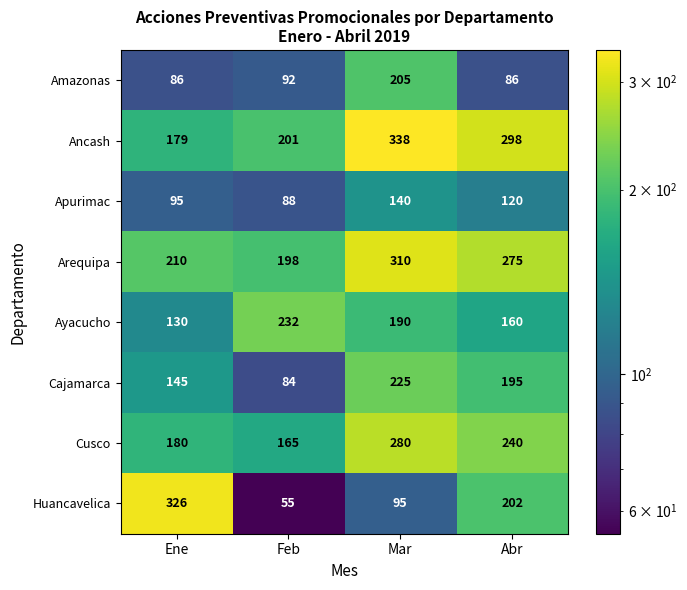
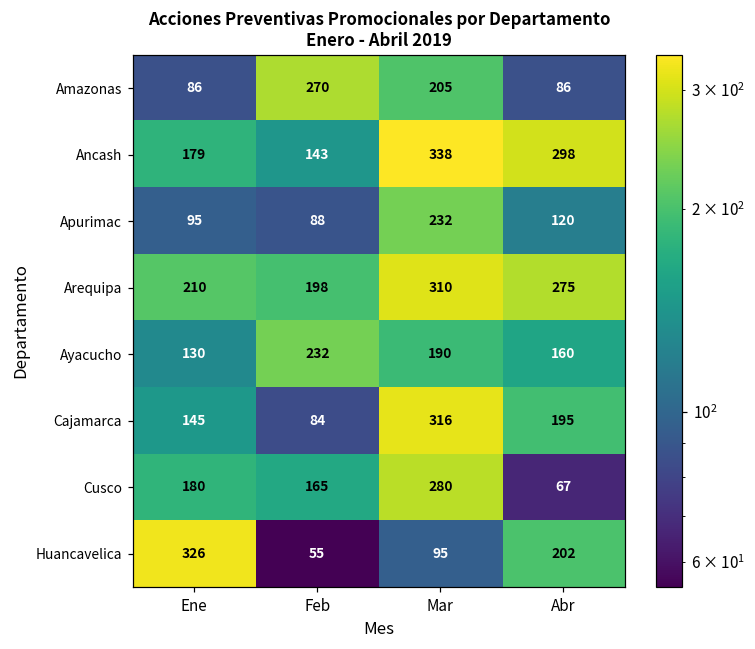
Amazonas, Feb: 92 -> 270
Ancash, Feb: 201 -> 143
Apurimac, Mar: 140 -> 232
Cajamarca, Mar: 225 -> 316
Cusco, Abr: 240 -> 67
